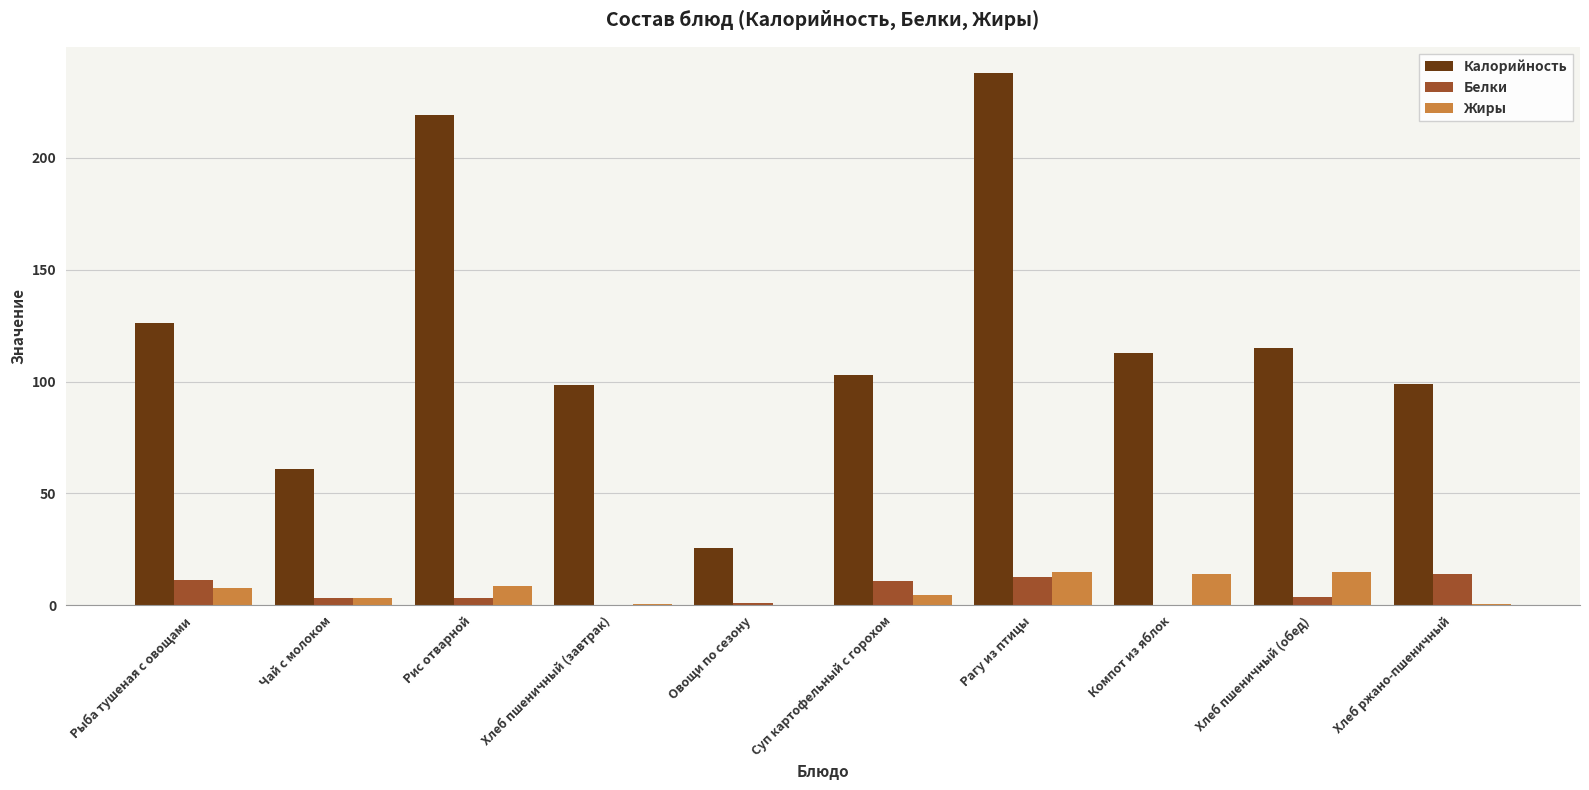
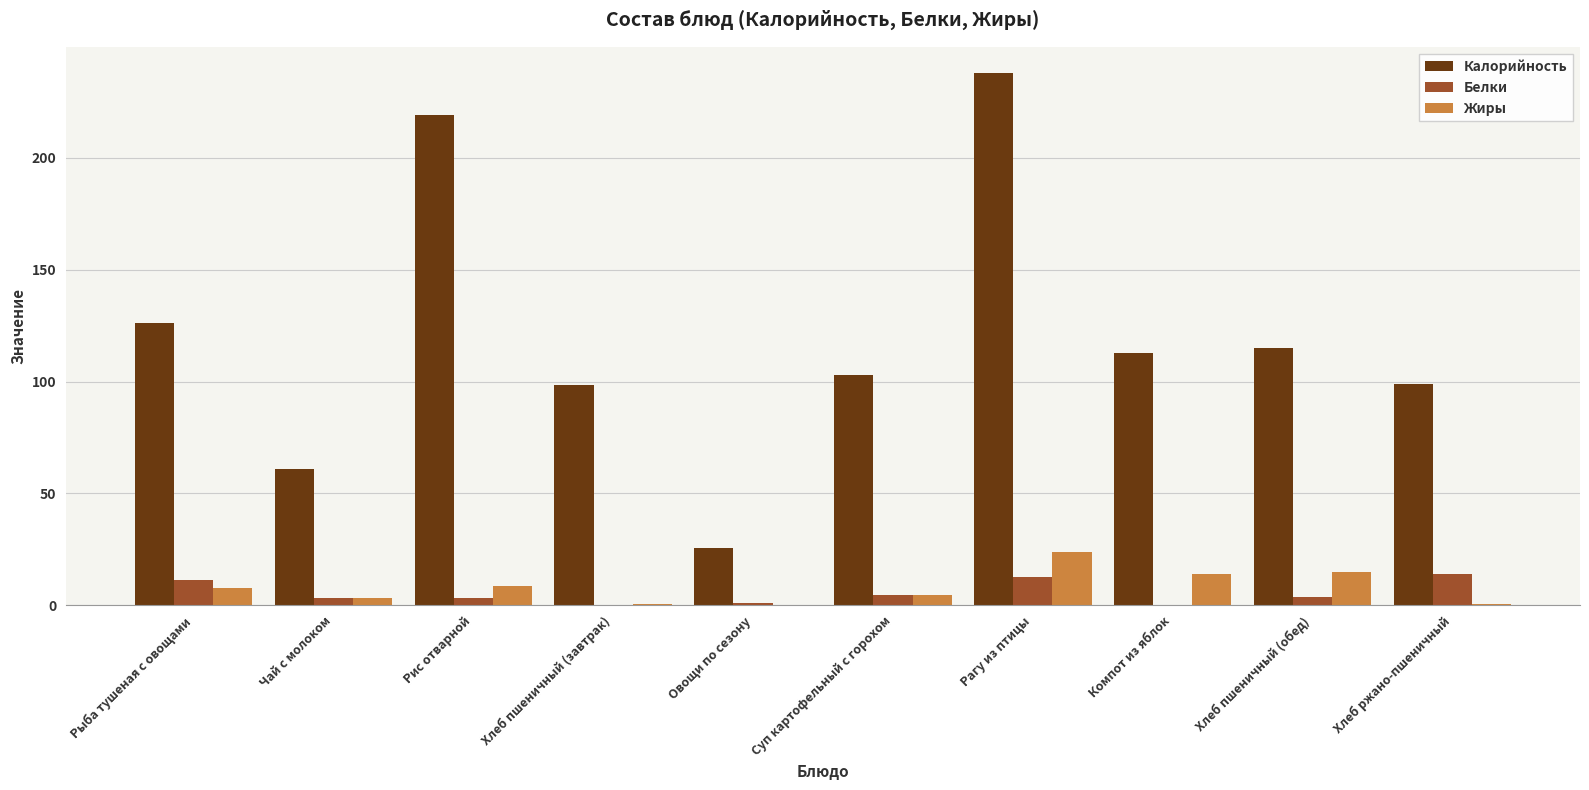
Белки, Суп картофельный с горохом: 11 -> 5
Жиры, Рагу из птицы: 15 -> 24
